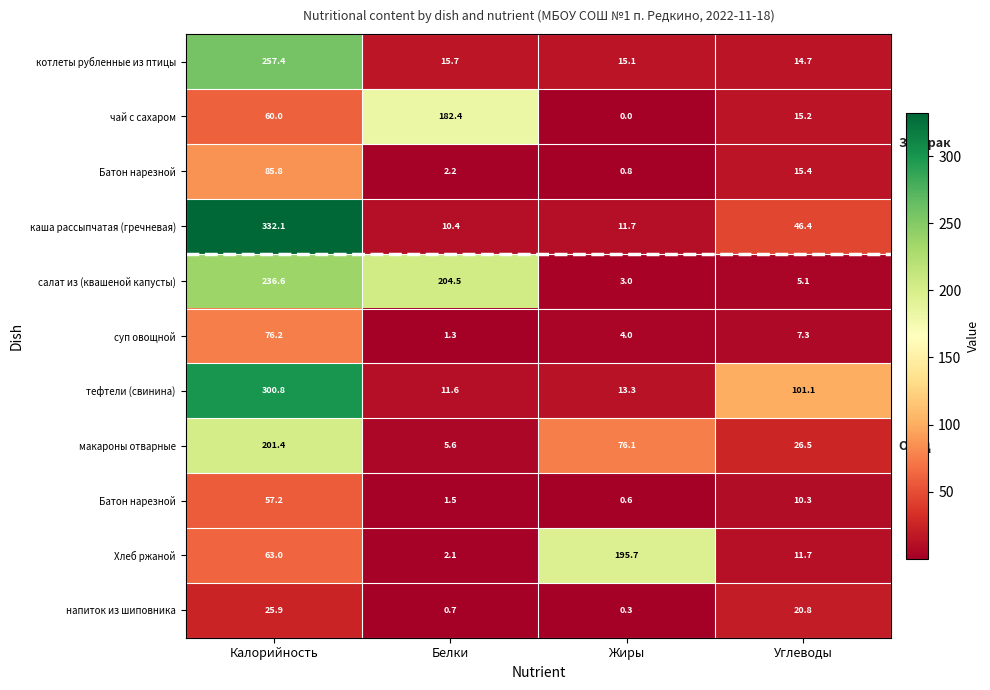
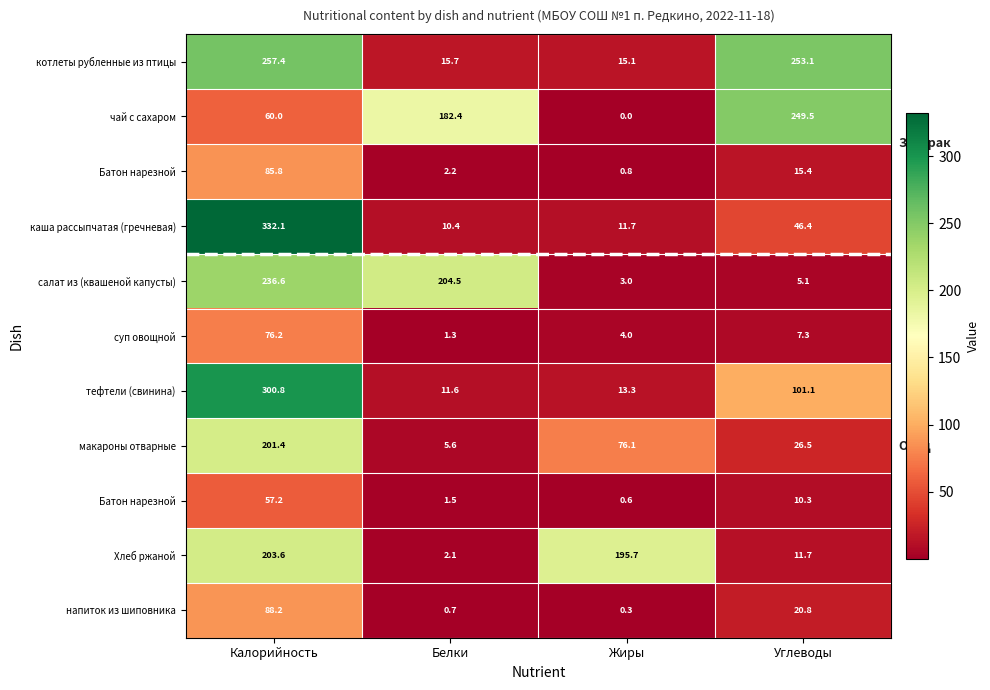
котлеты рубленные из птицы, Углеводы: 14.7 -> 253.1
чай с сахаром, Углеводы: 15.2 -> 249.5
Хлеб ржаной, Калорийность: 63.0 -> 203.6
напиток из шиповника, Калорийность: 25.9 -> 88.2
